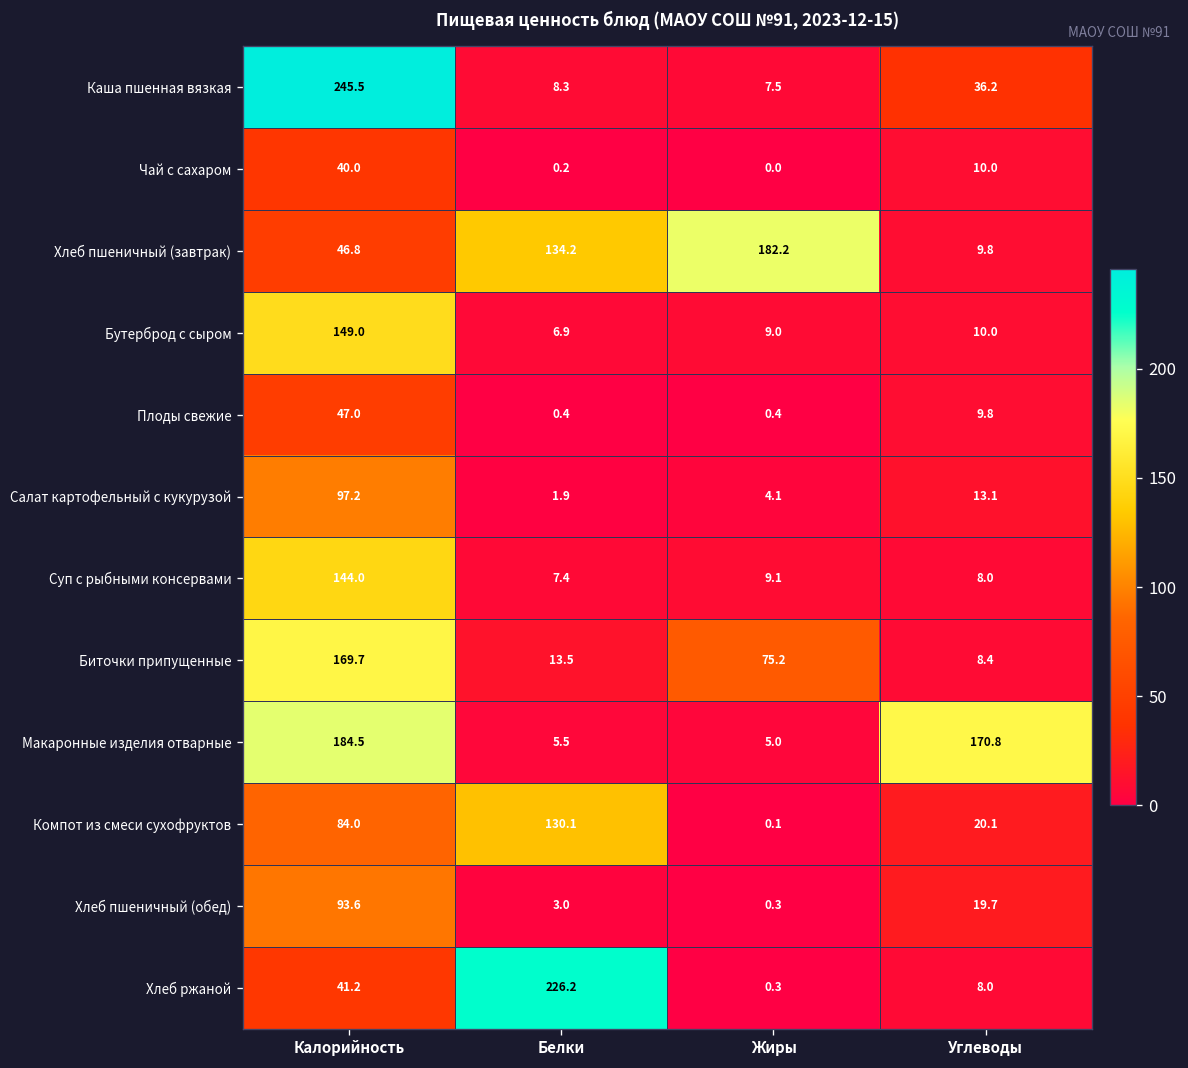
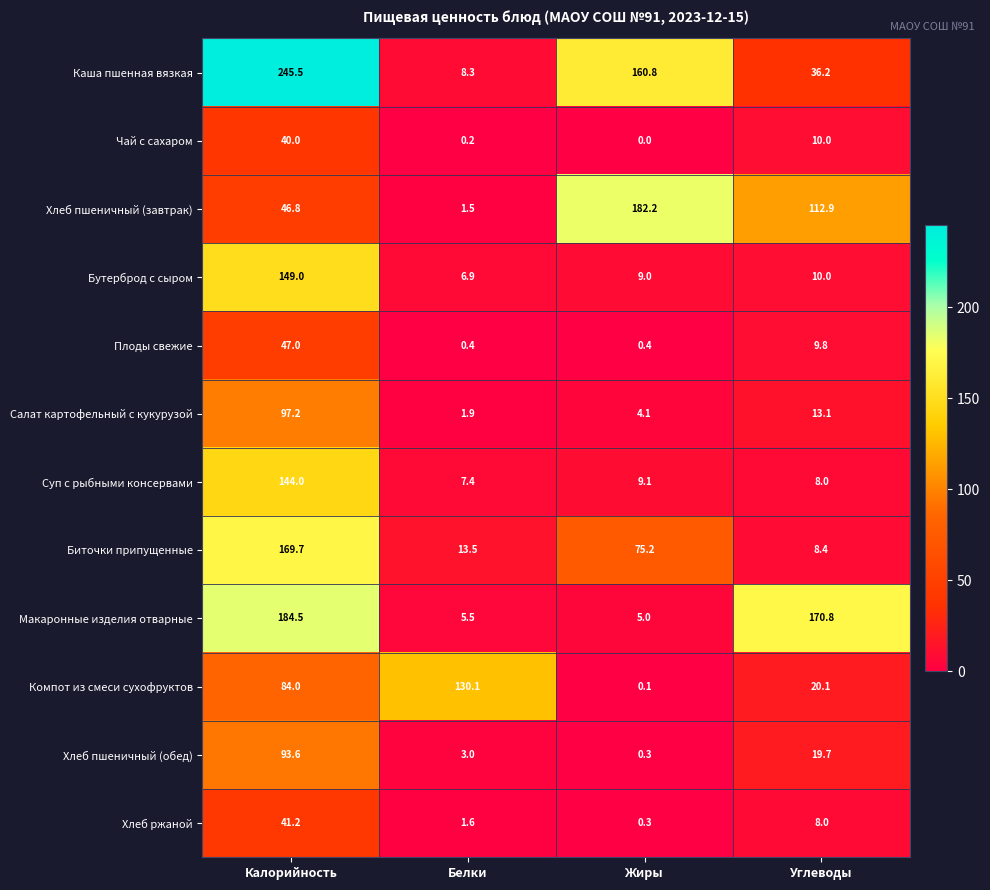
Каша пшенная вязкая, Жиры: 7.5 -> 160.8
Хлеб пшеничный (завтрак), Белки: 134.2 -> 1.5
Хлеб пшеничный (завтрак), Углеводы: 9.8 -> 112.9
Хлеб ржаной, Белки: 226.2 -> 1.6
